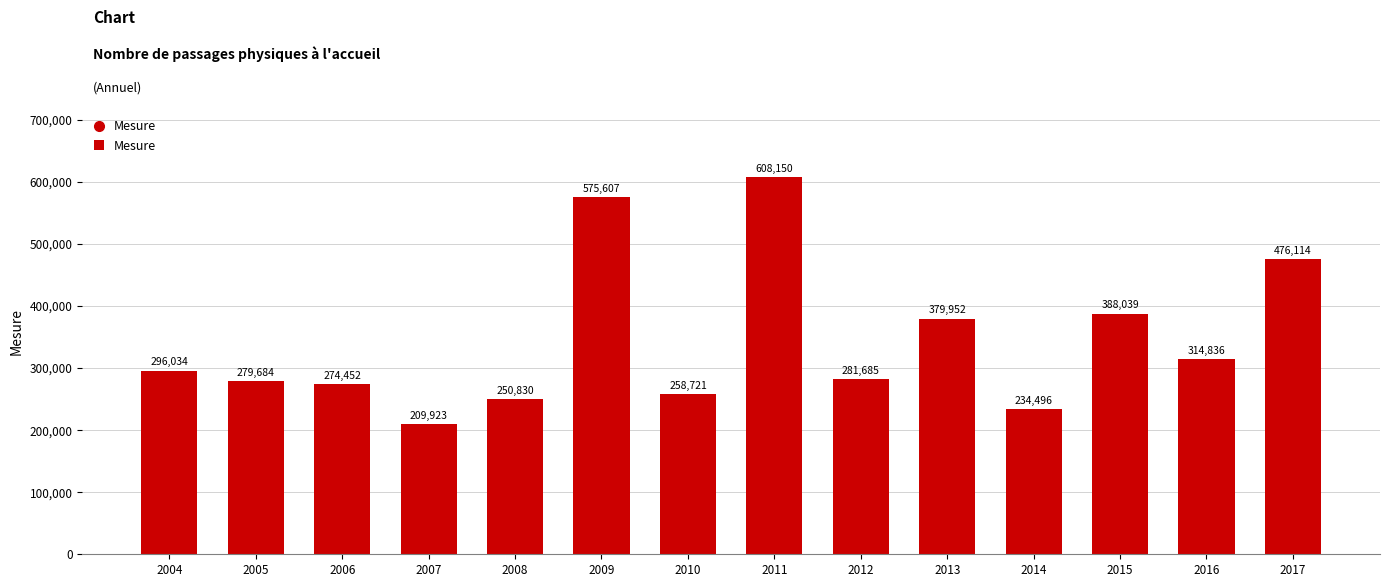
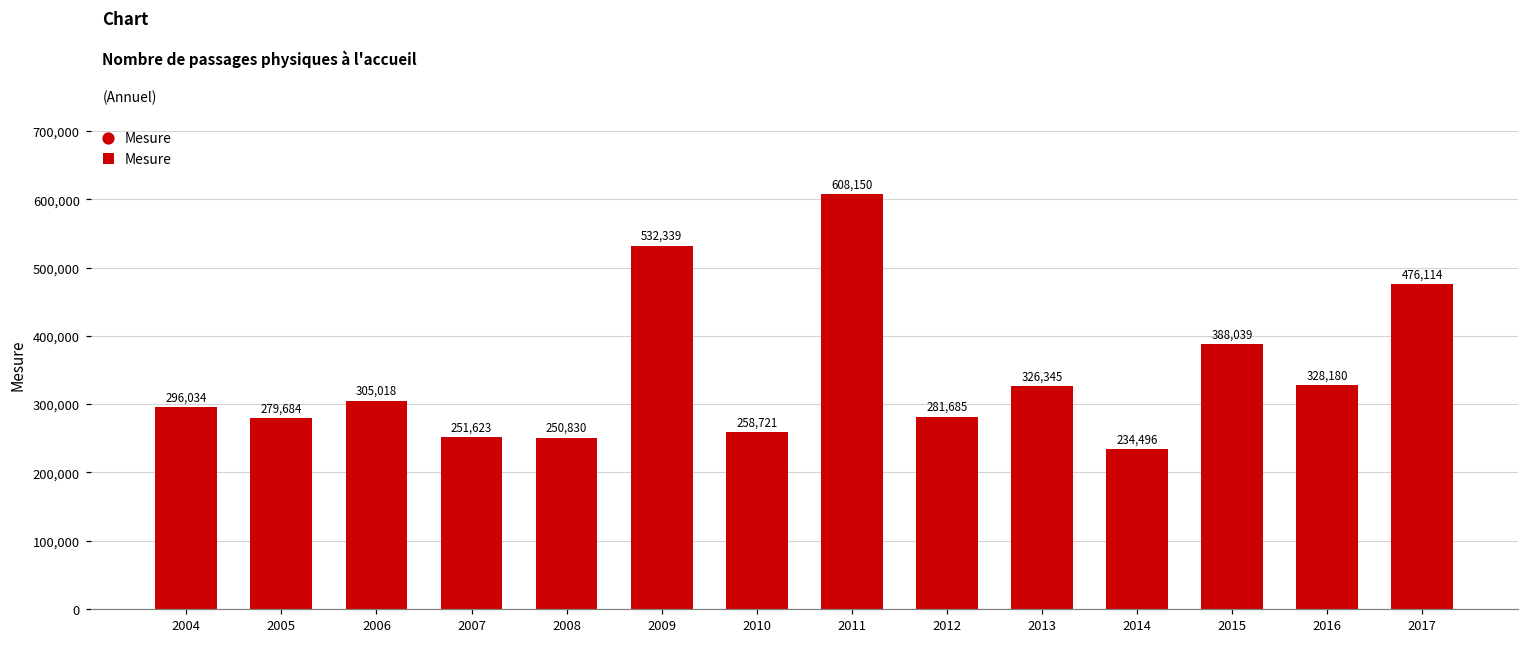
2006: 274,452 -> 305,018
2007: 209,923 -> 251,623
2009: 575,607 -> 532,339
2013: 379,952 -> 326,345
2016: 314,836 -> 328,180
